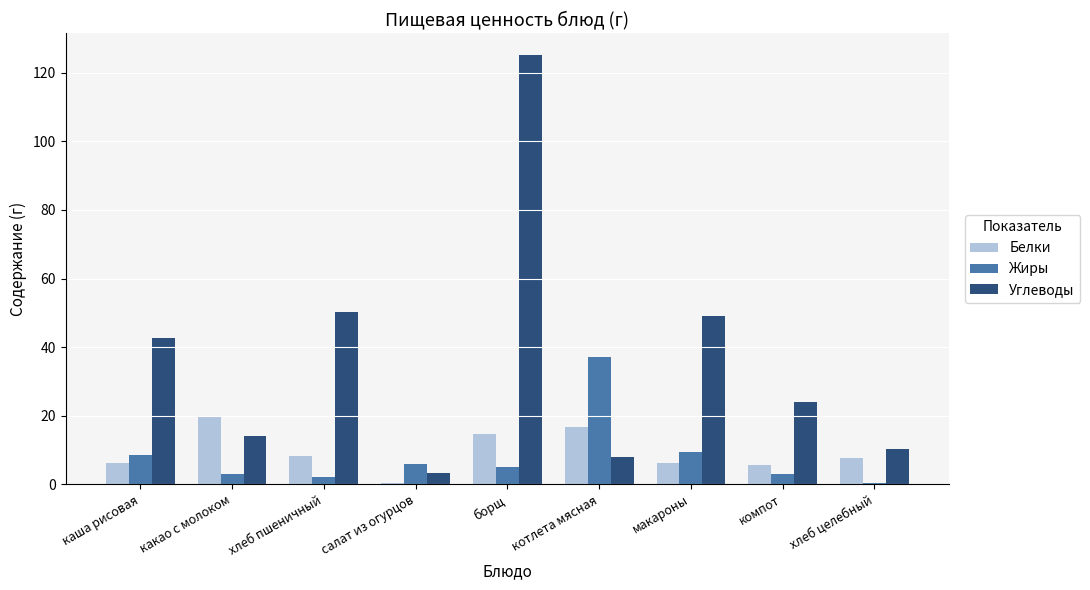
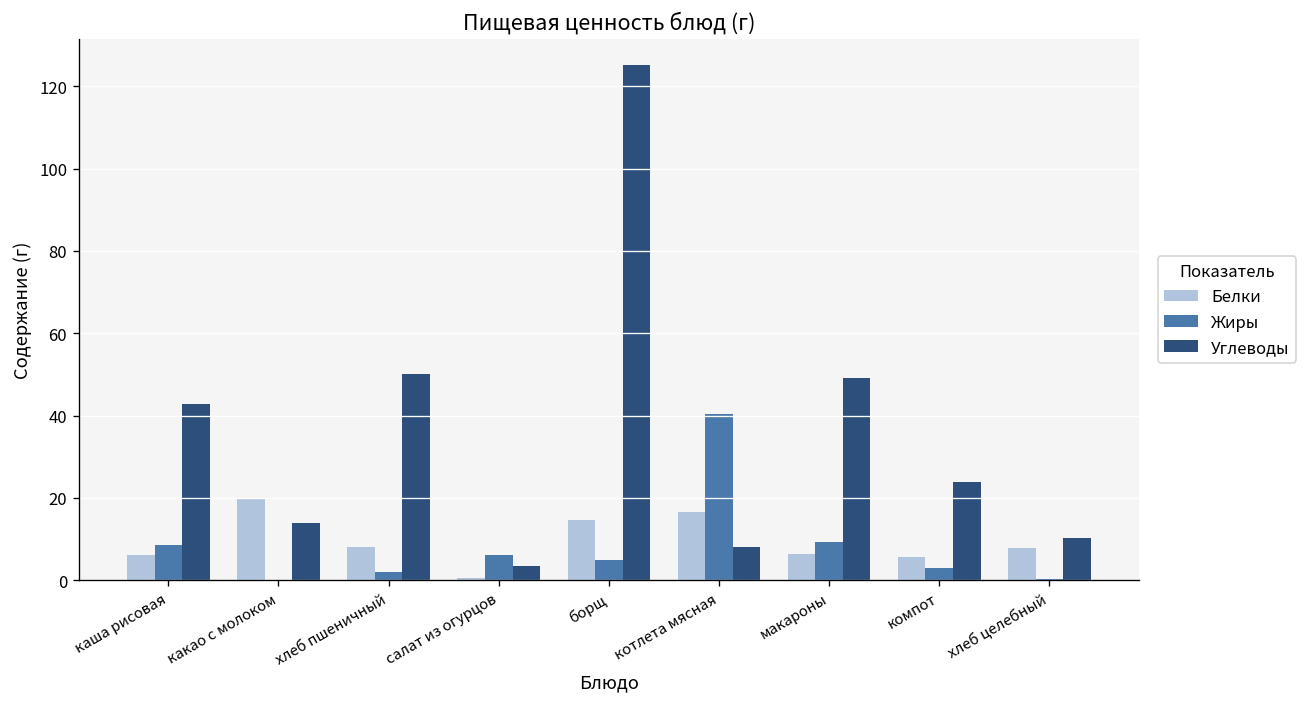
Жиры, какао с молоком: 3 -> 0
Жиры, котлета мясная: 37 -> 40
